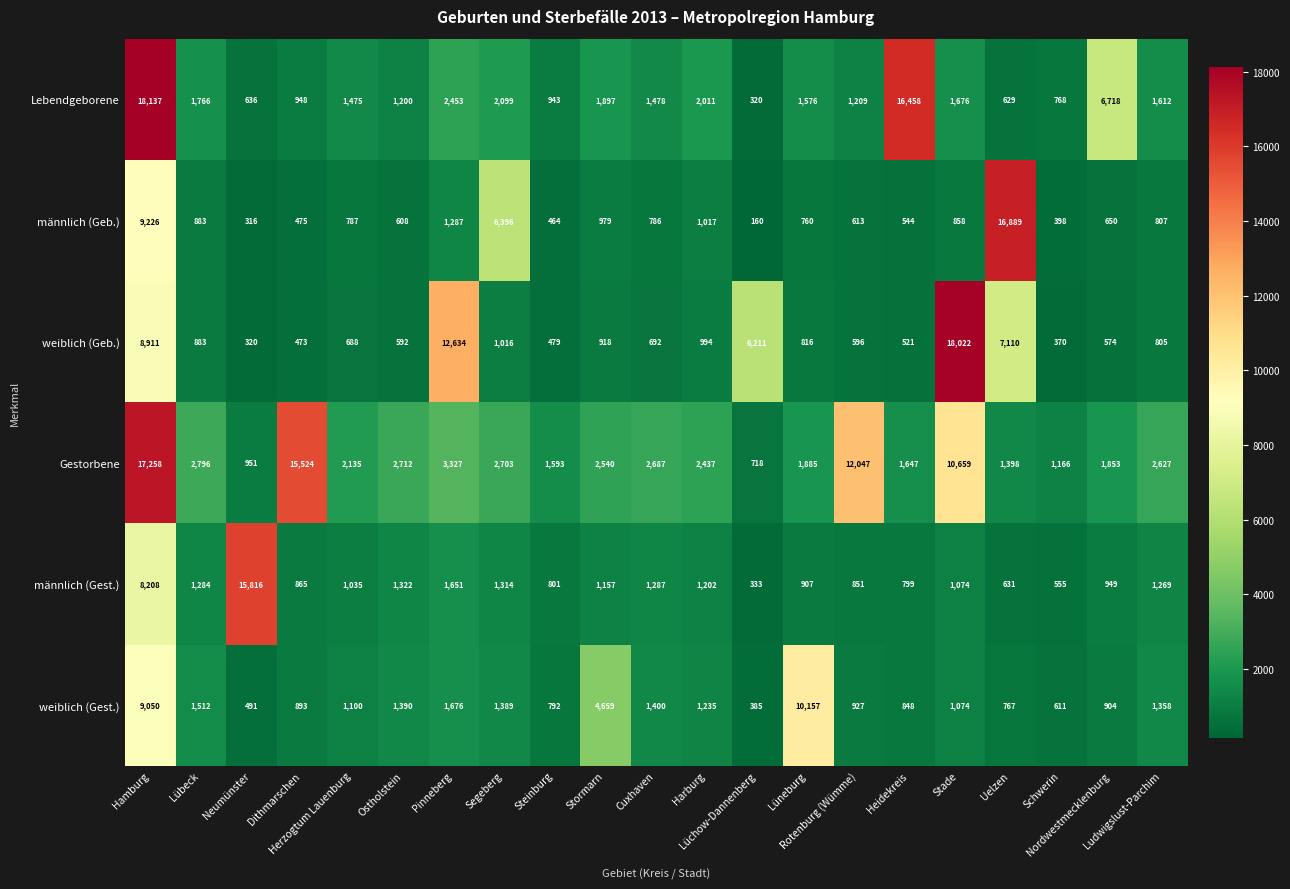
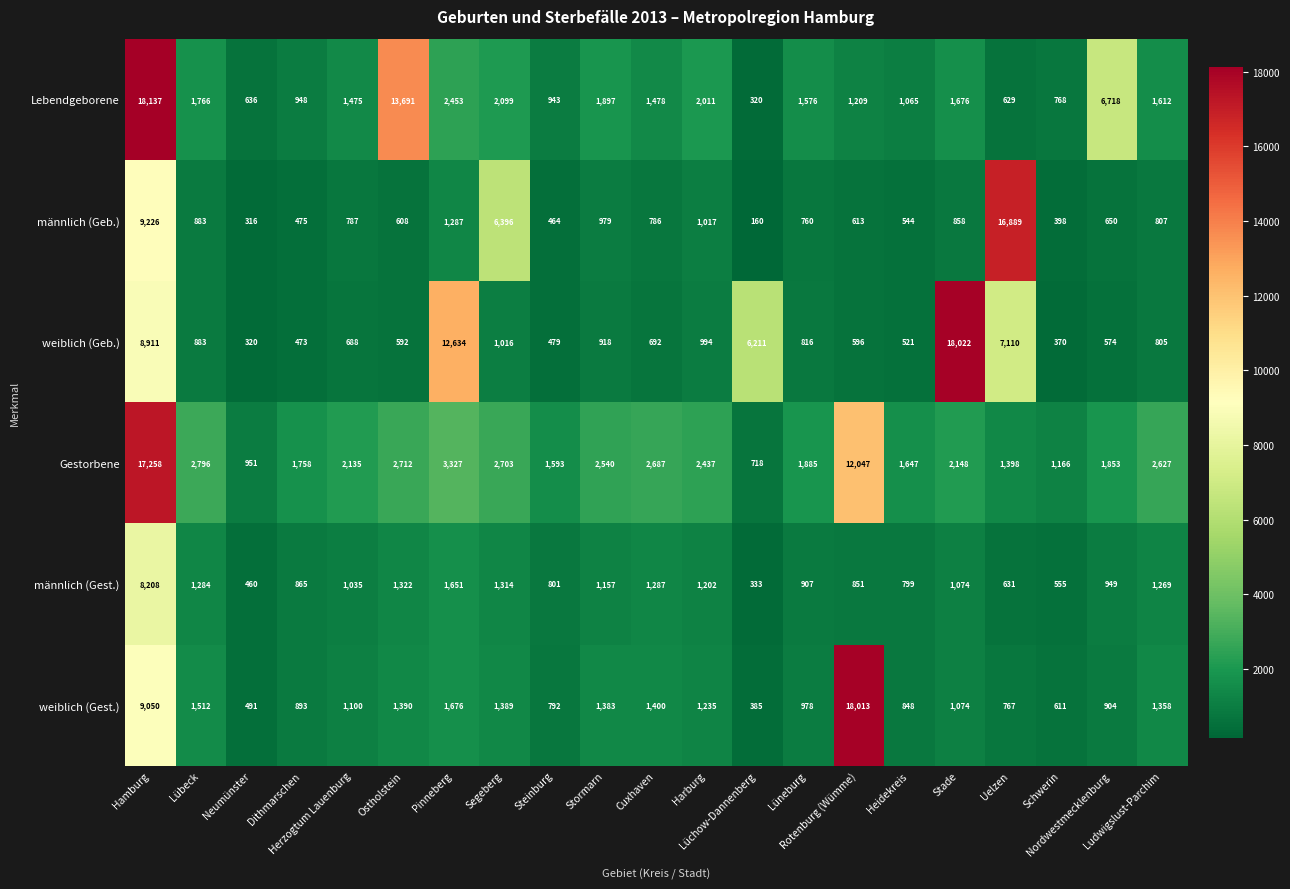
Lebendgeborene, Ostholstein: 1,200 -> 13,691
Lebendgeborene, Heidekreis: 16,458 -> 1,065
Gestorbene, Dithmarschen: 15,524 -> 1,758
Gestorbene, Stade: 10,659 -> 2,148
männlich (Gest.), Neumünster: 15,816 -> 460
weiblich (Gest.), Stormarn: 4,659 -> 1,383
weiblich (Gest.), Lüneburg: 10,157 -> 978
weiblich (Gest.), Rotenburg (Wümme): 927 -> 18,013
